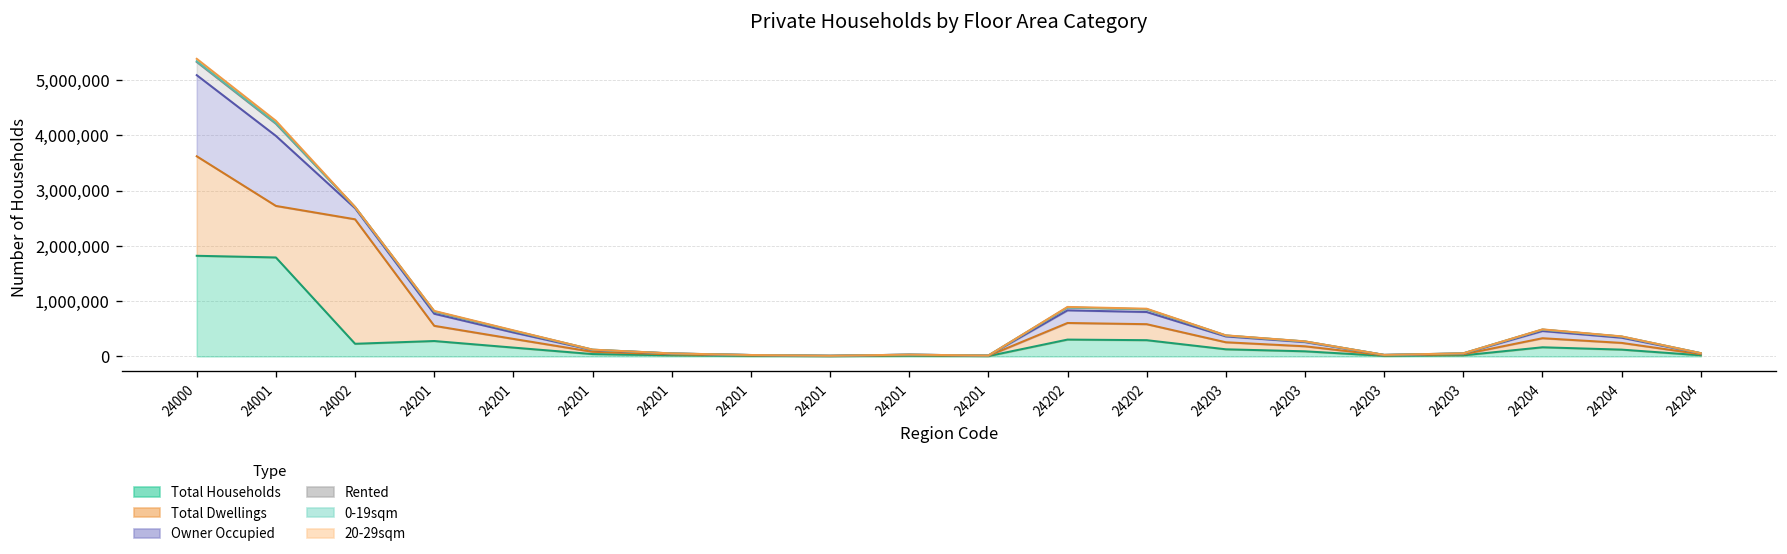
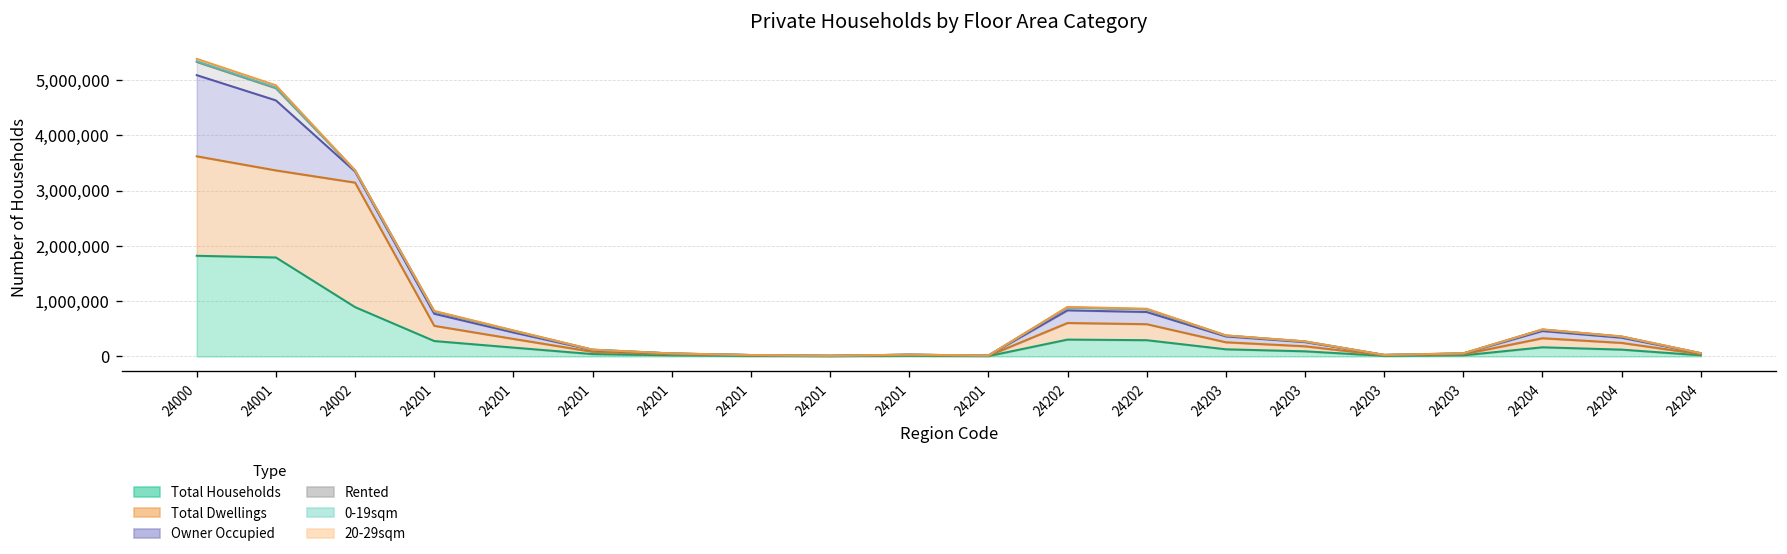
Total Dwellings, 24001: 900,000 -> 1,600,000
Total Households, 24002: 200,000 -> 900,000
